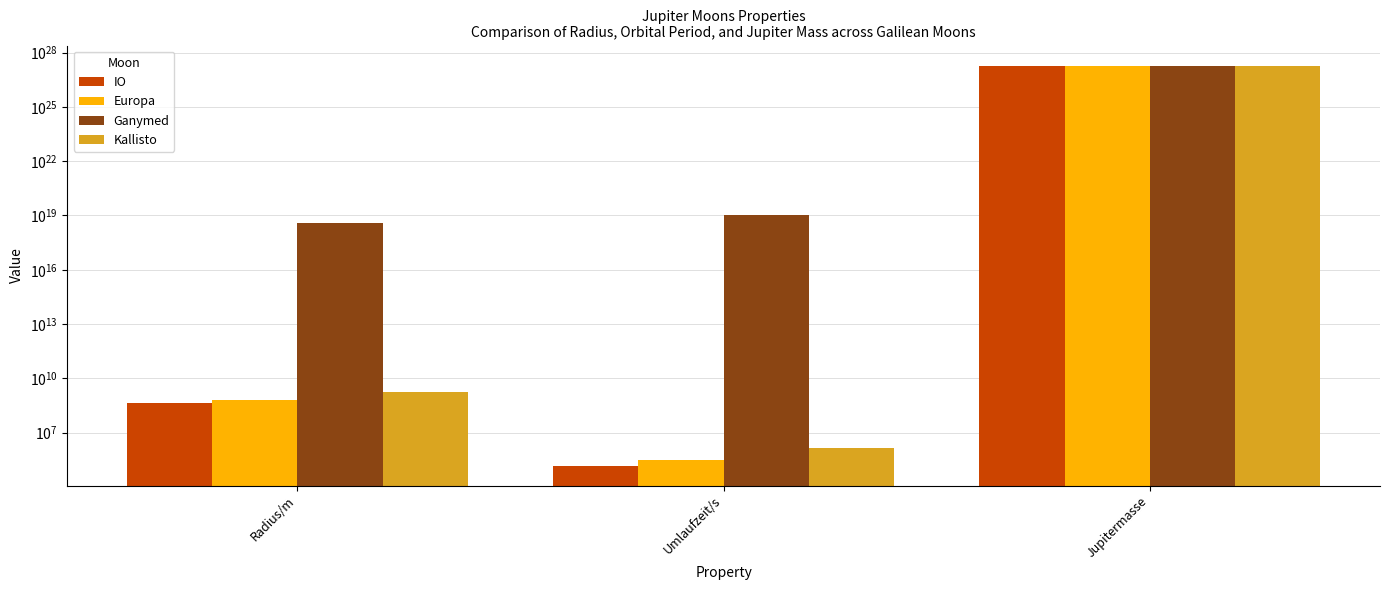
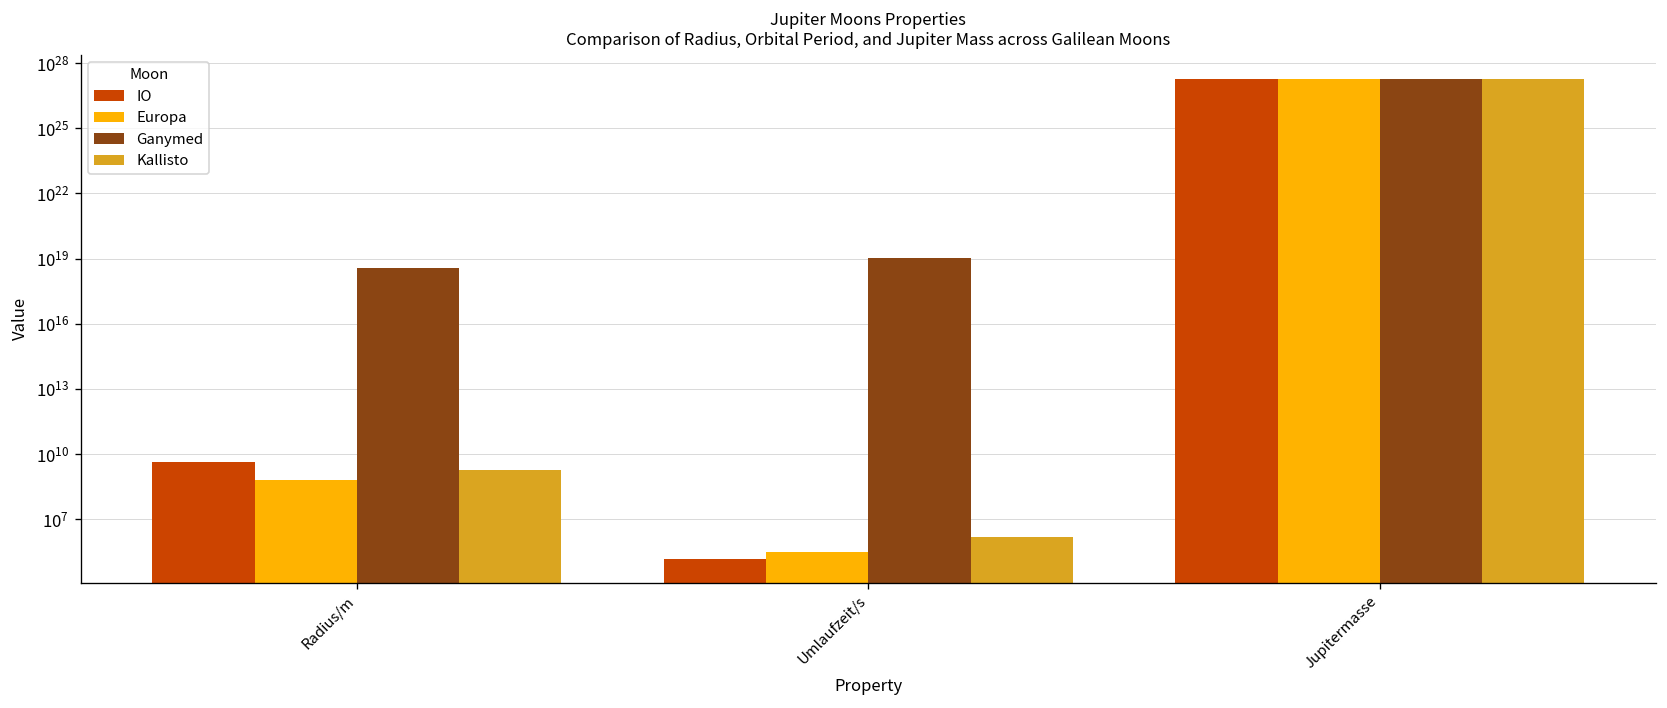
IO, Radius/m: 400000000 -> 4000000000
